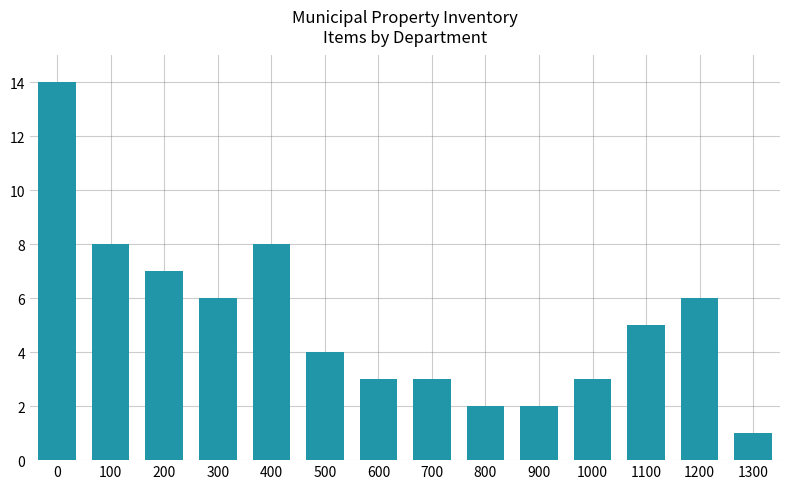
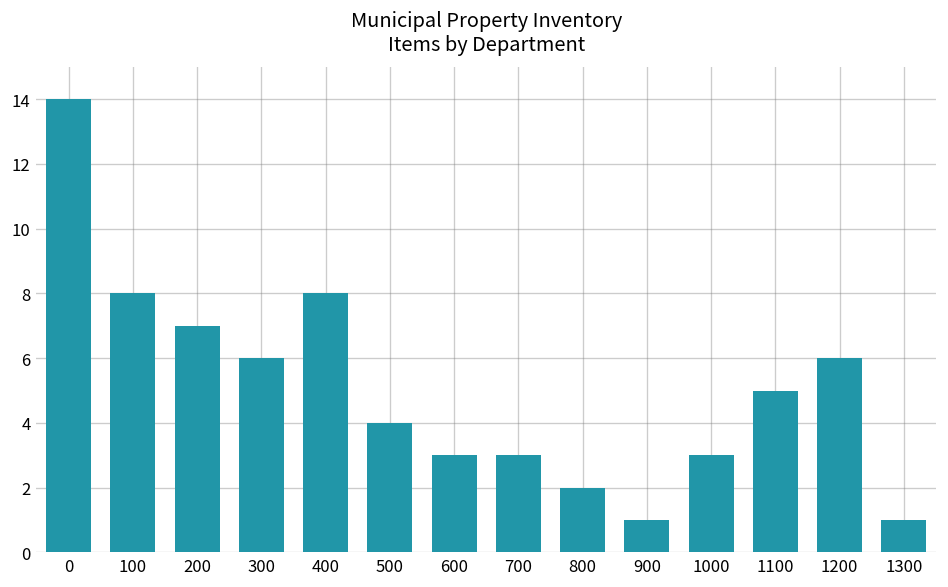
900: 2 -> 1
